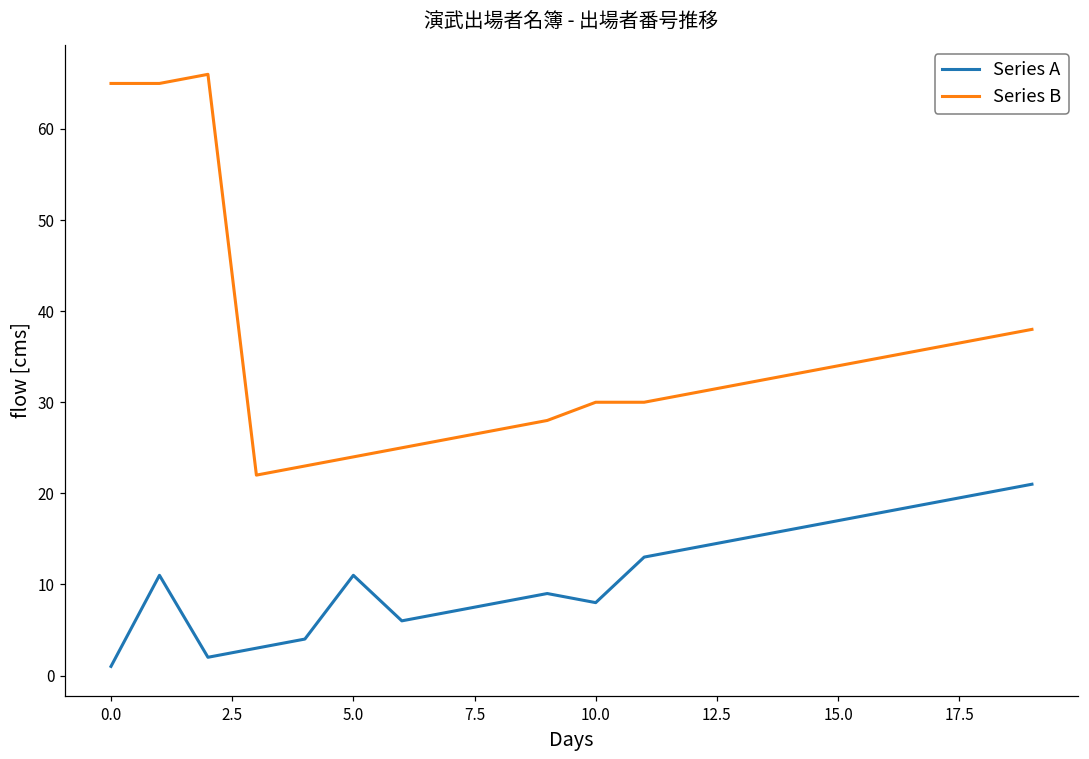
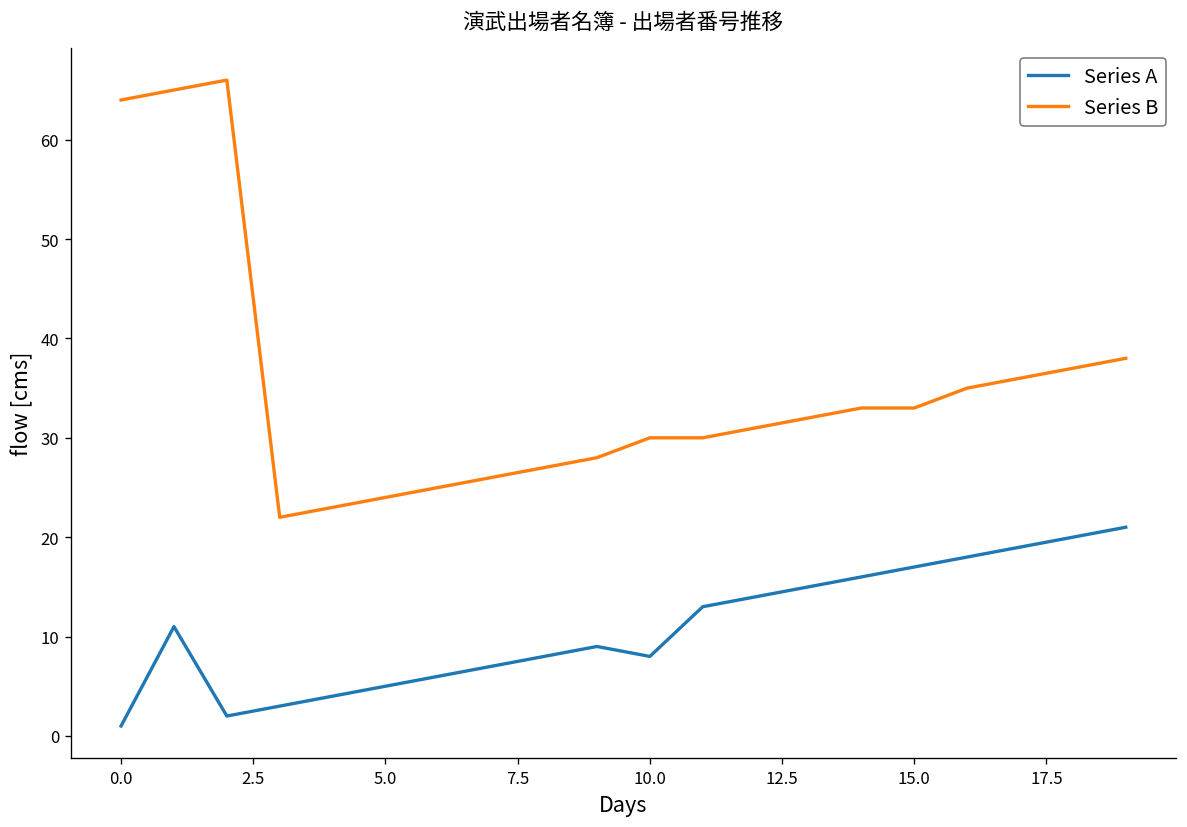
Series B, 0.0: 65 -> 64
Series A, 5.0: 11 -> 5
Series B, 15.0: 34 -> 33
